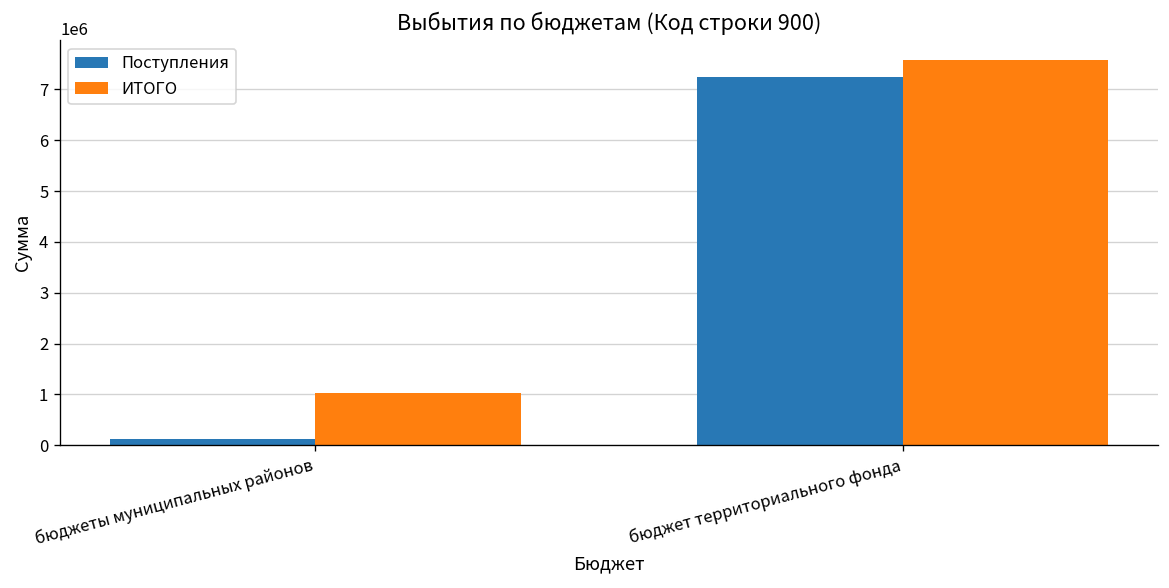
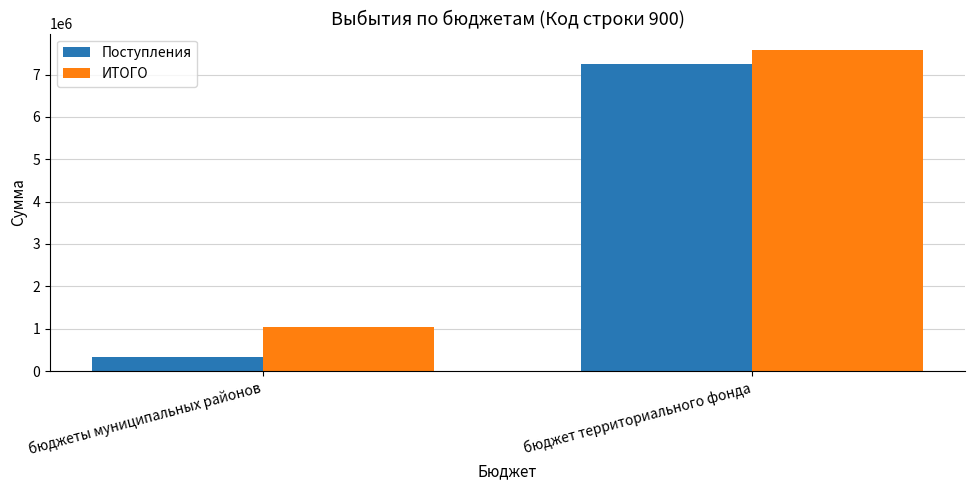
Поступления, бюджеты муниципальных районов: 100000 -> 300000
